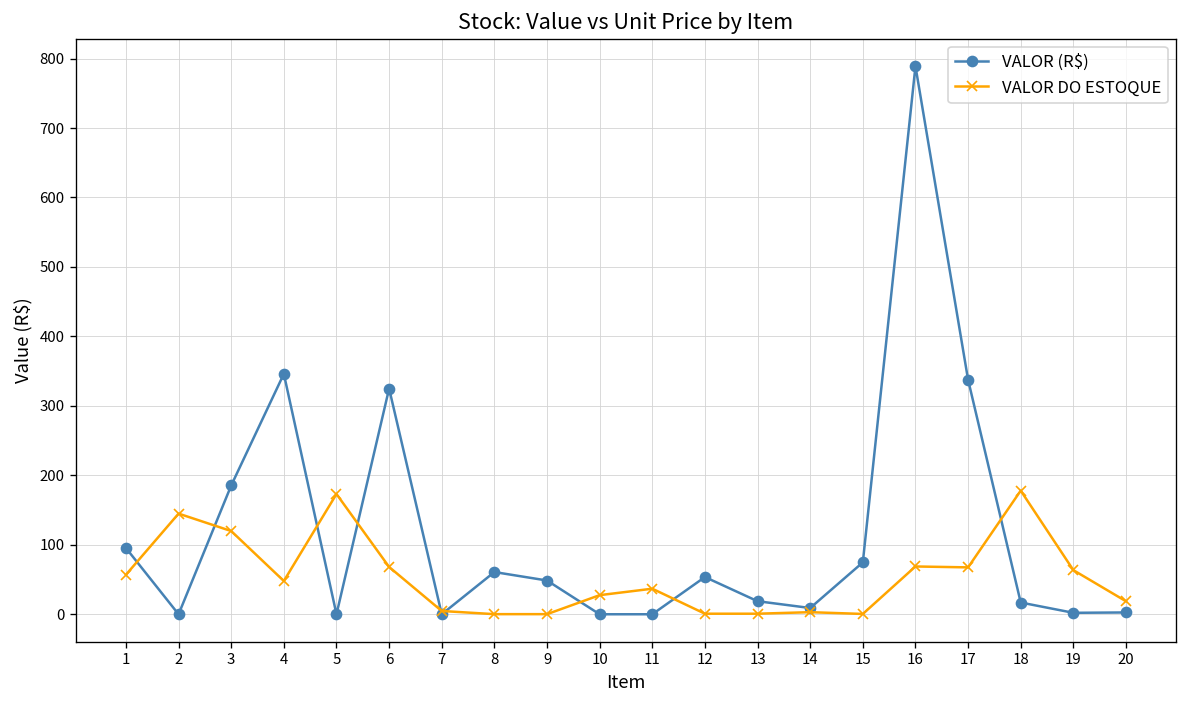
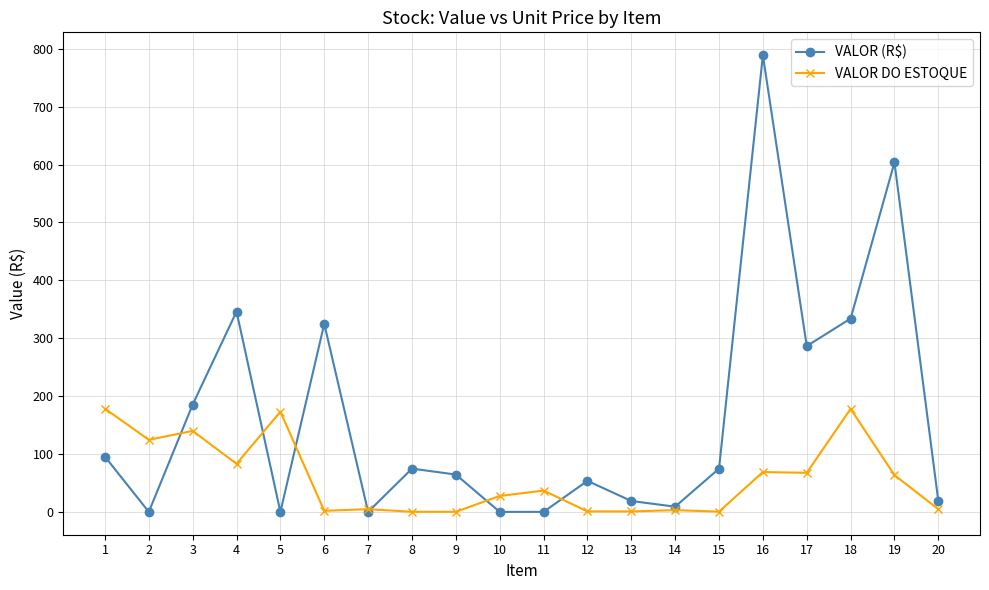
VALOR DO ESTOQUE, 1: 60 -> 180
VALOR DO ESTOQUE, 2: 140 -> 120
VALOR DO ESTOQUE, 3: 120 -> 140
VALOR DO ESTOQUE, 4: 50 -> 80
VALOR DO ESTOQUE, 6: 70 -> 0
VALOR (R$), 8: 60 -> 70
VALOR (R$), 9: 50 -> 60
VALOR (R$), 17: 340 -> 290
VALOR (R$), 18: 20 -> 330
VALOR (R$), 19: 0 -> 600
VALOR (R$), 20: 0 -> 20
VALOR DO ESTOQUE, 20: 20 -> 0
